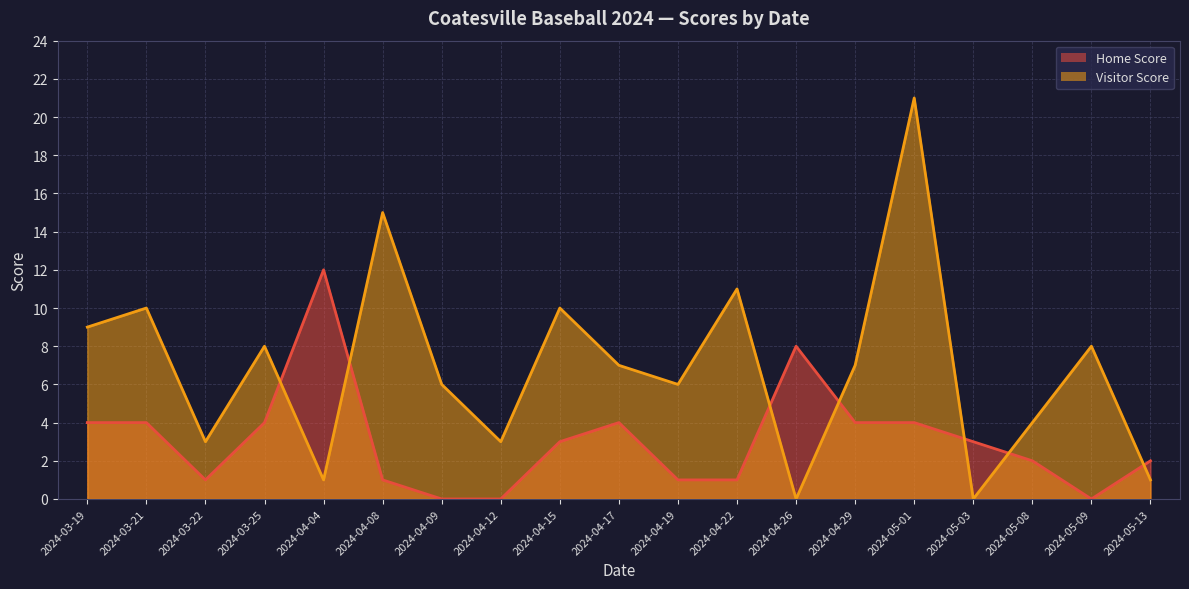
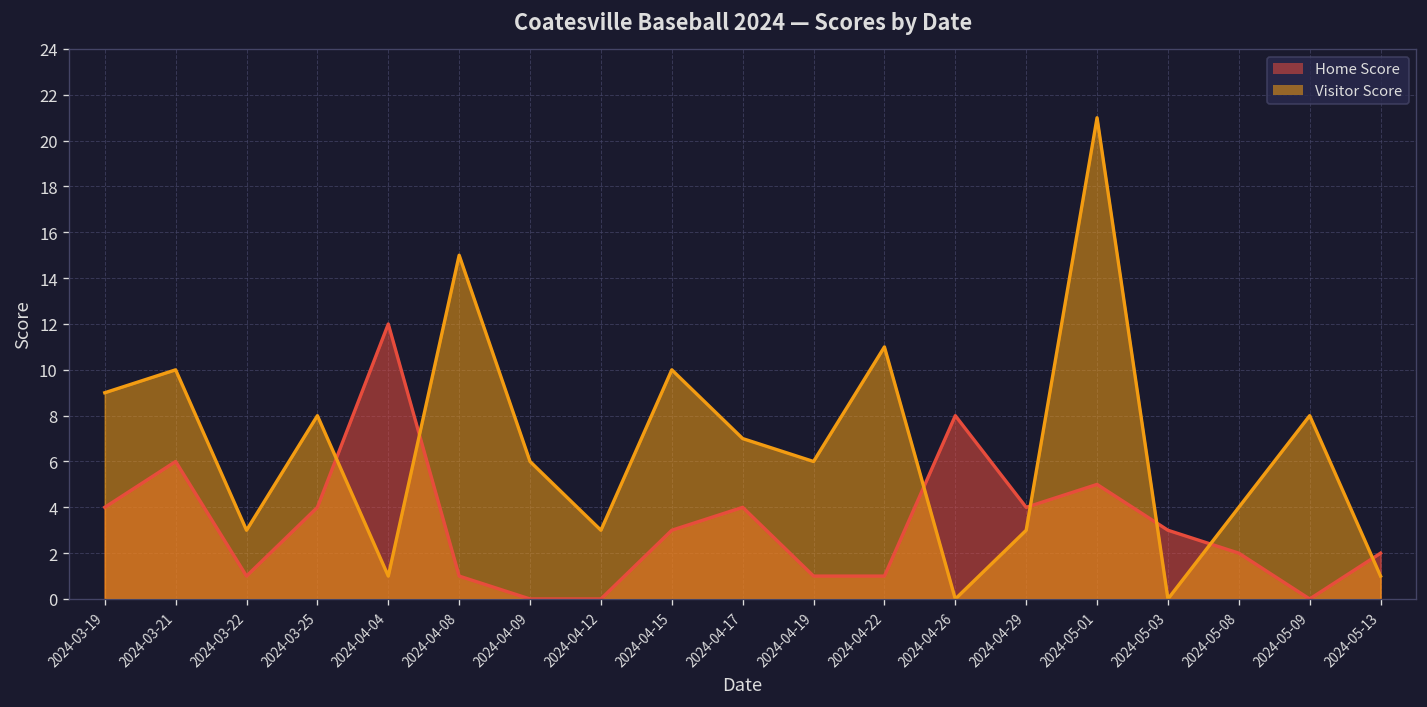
Home Score, 2024-03-21: 4 -> 6
Visitor Score, 2024-04-29: 7 -> 3
Home Score, 2024-05-01: 4 -> 5
